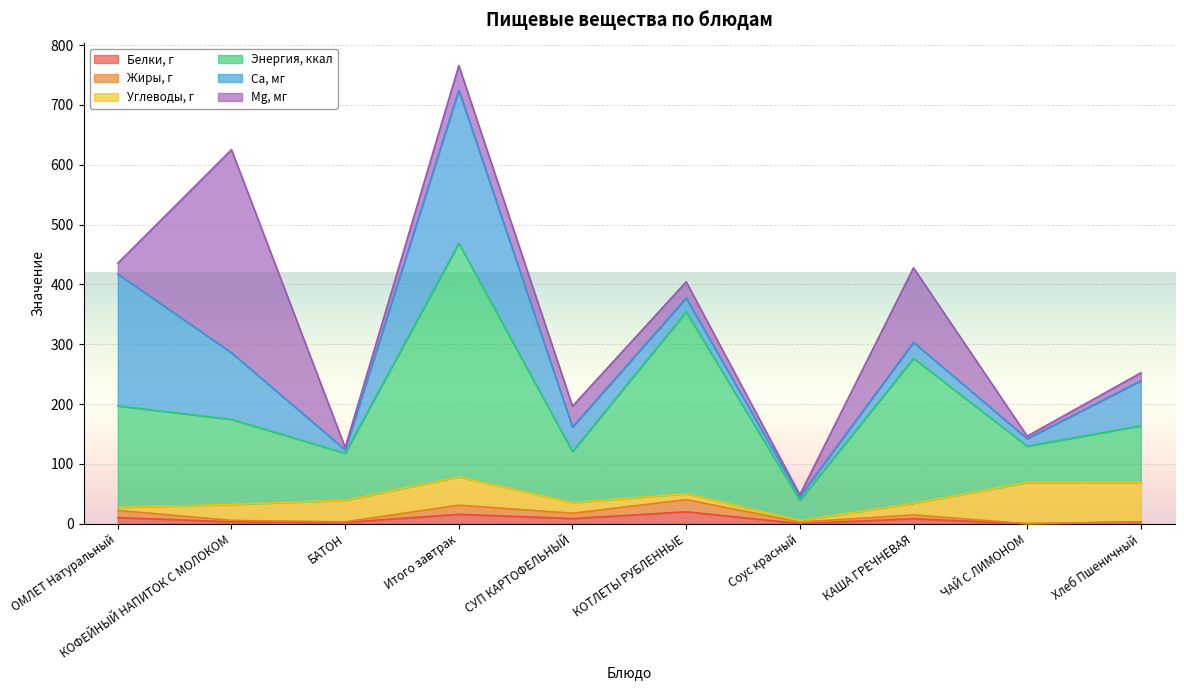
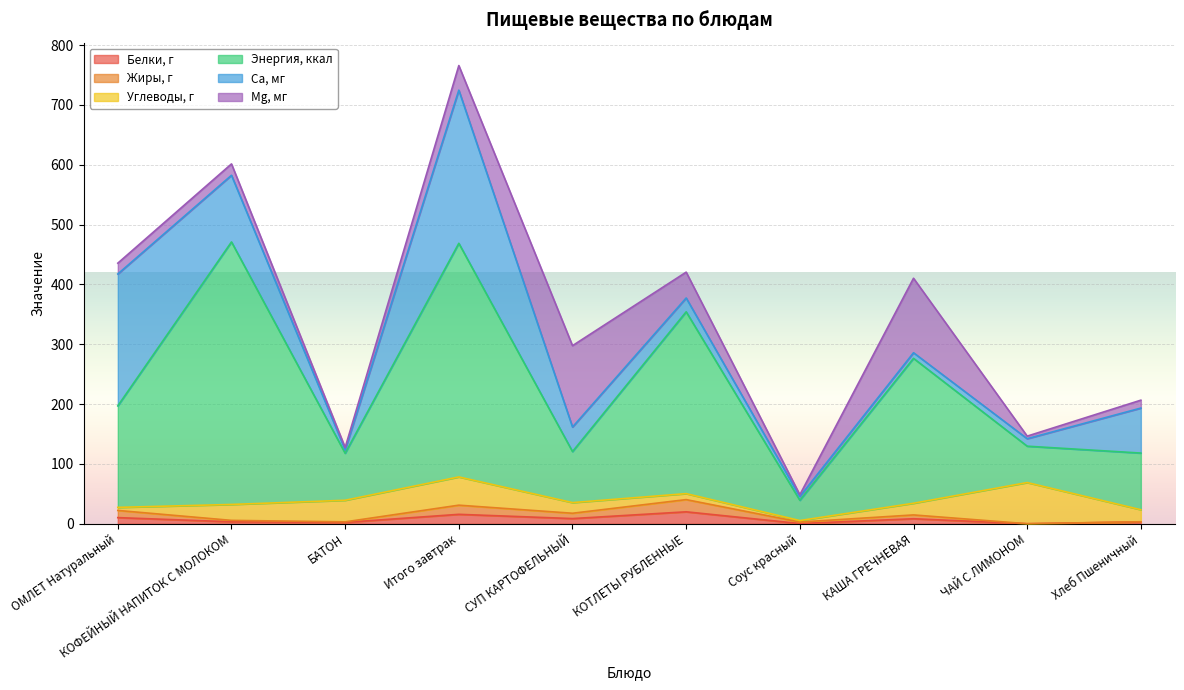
Энергия, ккал, КОФЕЙНЫЙ НАПИТОК С МОЛОКОМ: 140 -> 440
Mg, мг, КОФЕЙНЫЙ НАПИТОК С МОЛОКОМ: 340 -> 20
Mg, мг, СУП КАРТОФЕЛЬНЫЙ: 30 -> 140
Mg, мг, КОТЛЕТЫ РУБЛЕННЫЕ: 30 -> 40
Ca, мг, КАША ГРЕЧНЕВАЯ: 30 -> 10
Углеводы, г, Хлеб Пшеничный: 70 -> 20
